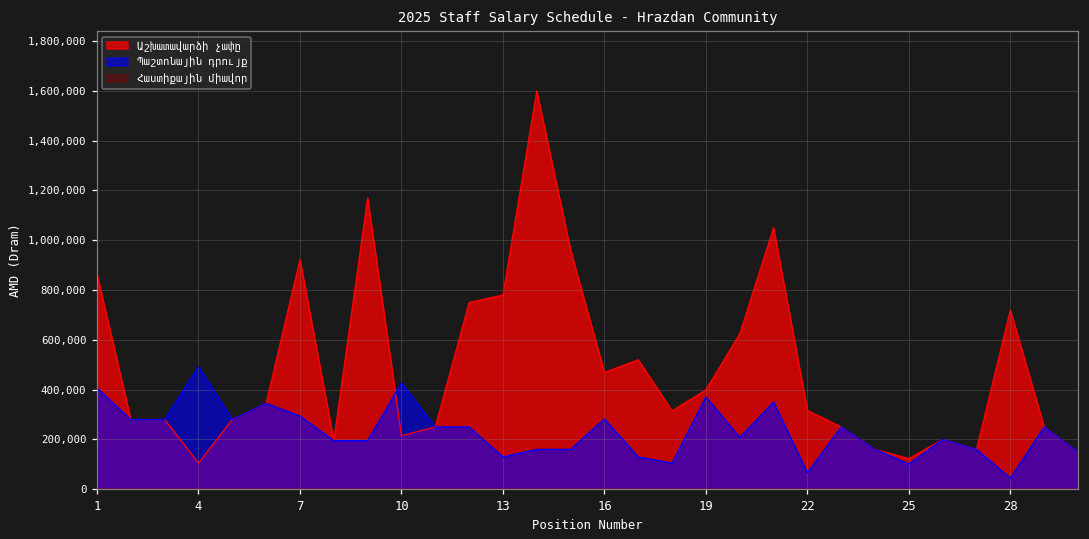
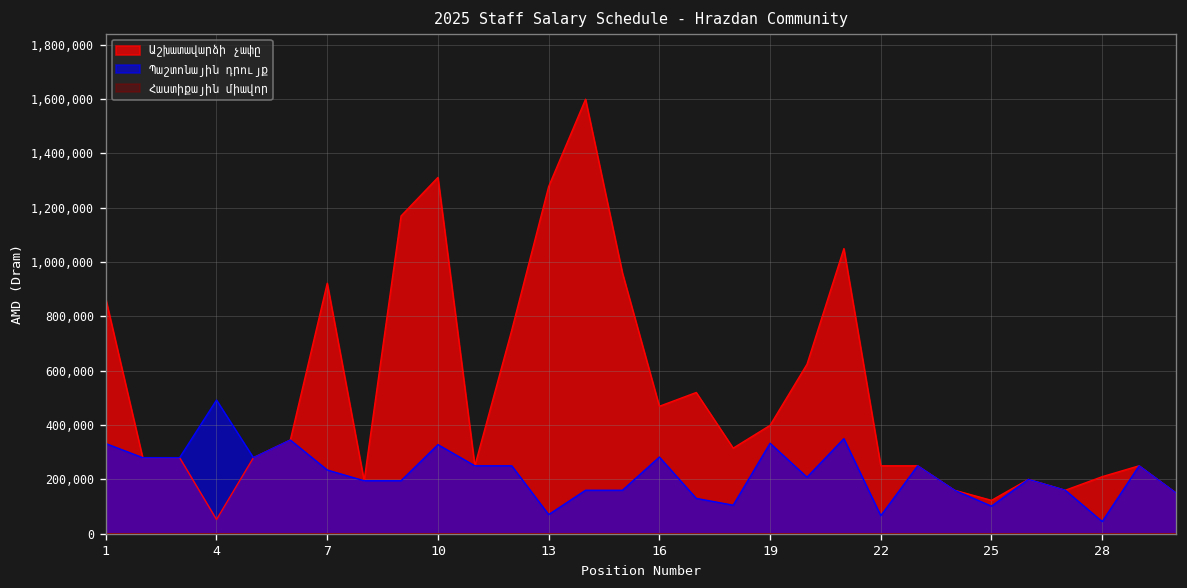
Պաշտոնային դրույք, 1: 410,000 -> 330,000
Աշխատավարձի չափը, 4: 110,000 -> 50,000
Պաշտոնային դրույք, 7: 290,000 -> 230,000
Աշխատավարձի չափը, 10: 210,000 -> 1,310,000
Պաշտոնային դրույք, 10: 430,000 -> 330,000
Աշխատավարձի չափը, 13: 780,000 -> 1,280,000
Պաշտոնային դրույք, 13: 130,000 -> 70,000
Պաշտոնային դրույք, 19: 370,000 -> 330,000
Աշխատավարձի չափը, 22: 320,000 -> 250,000
Աշխատավարձի չափը, 28: 720,000 -> 210,000
